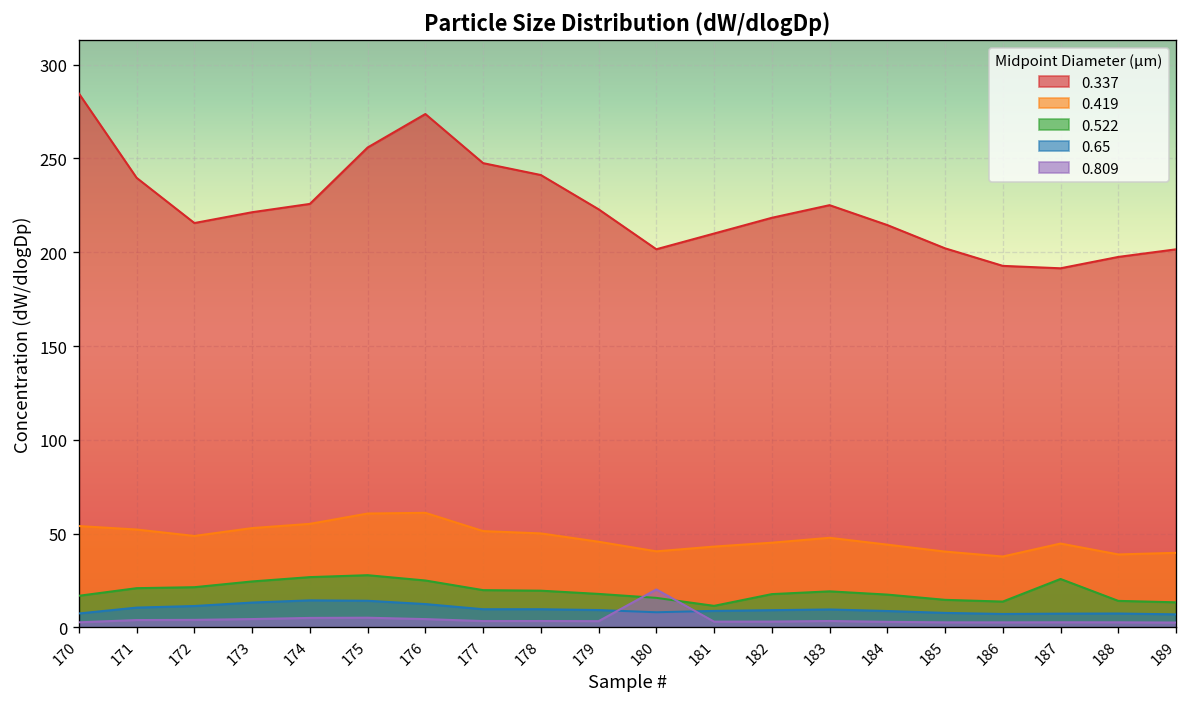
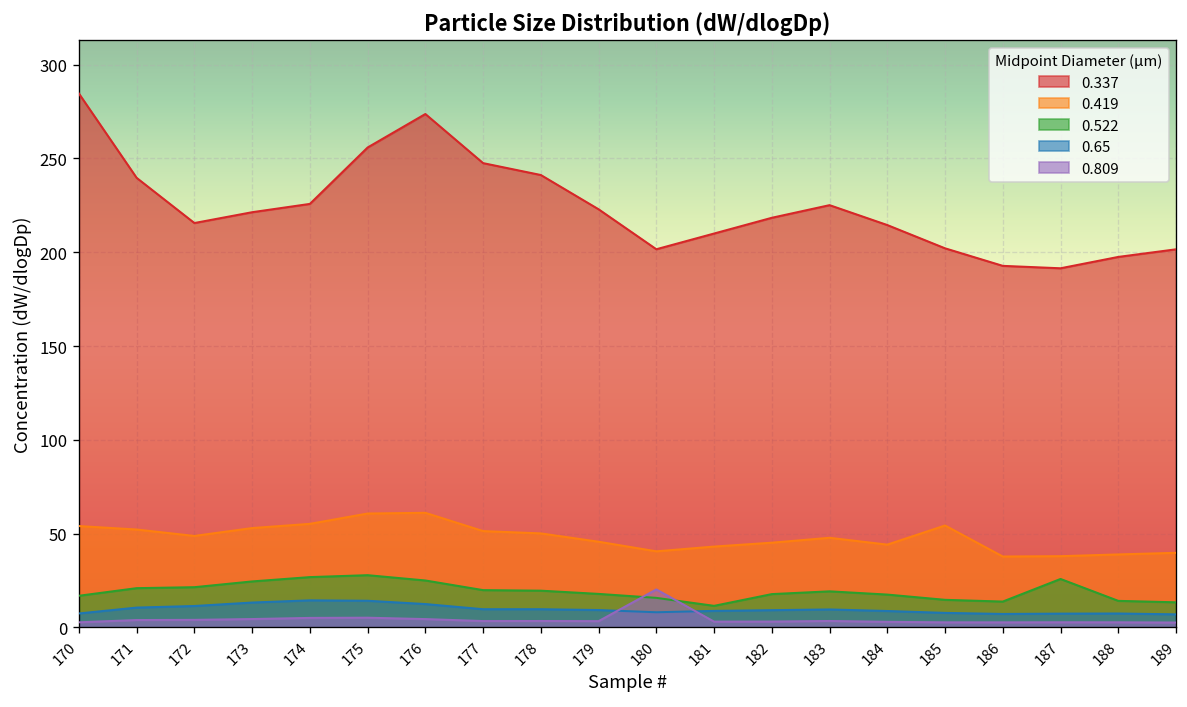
0.419, 185: 40 -> 54
0.419, 187: 45 -> 38
